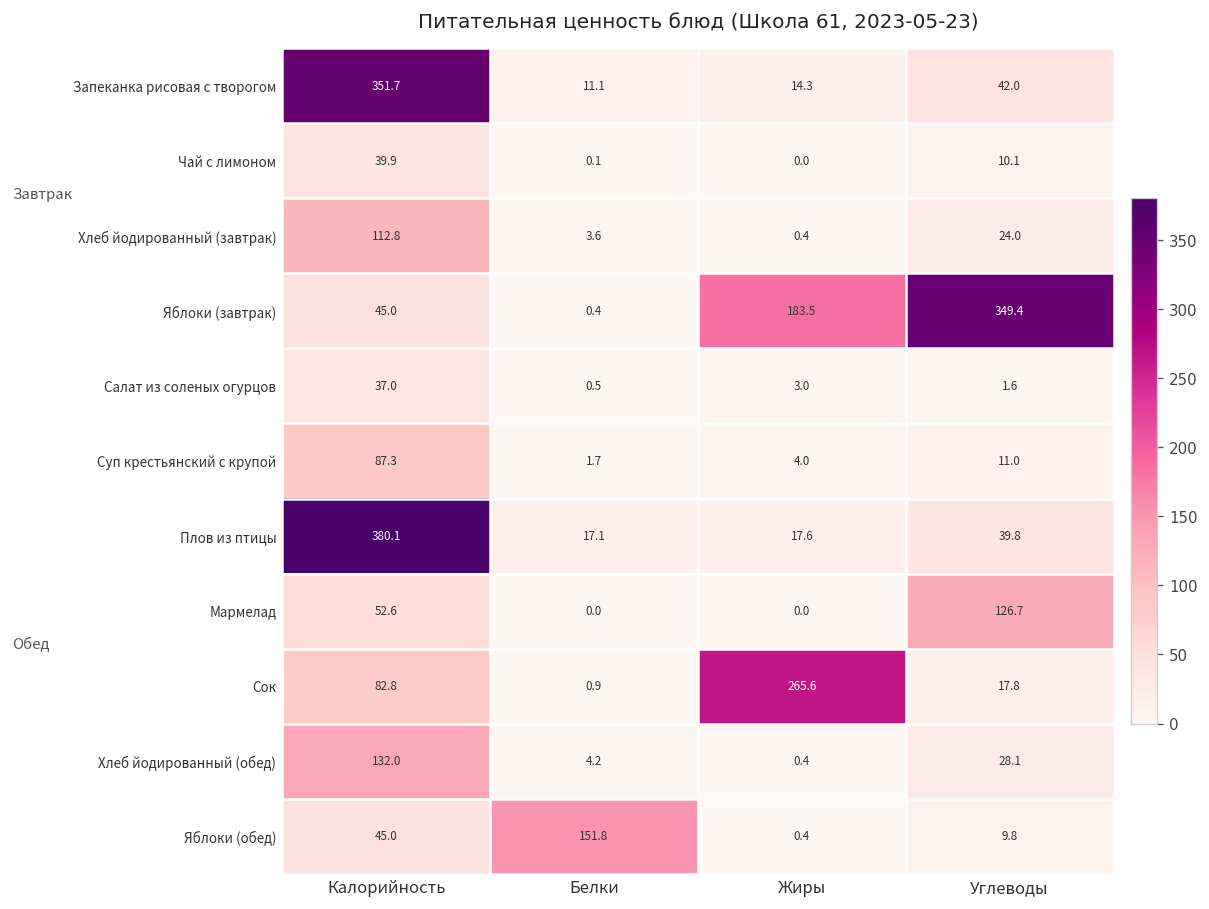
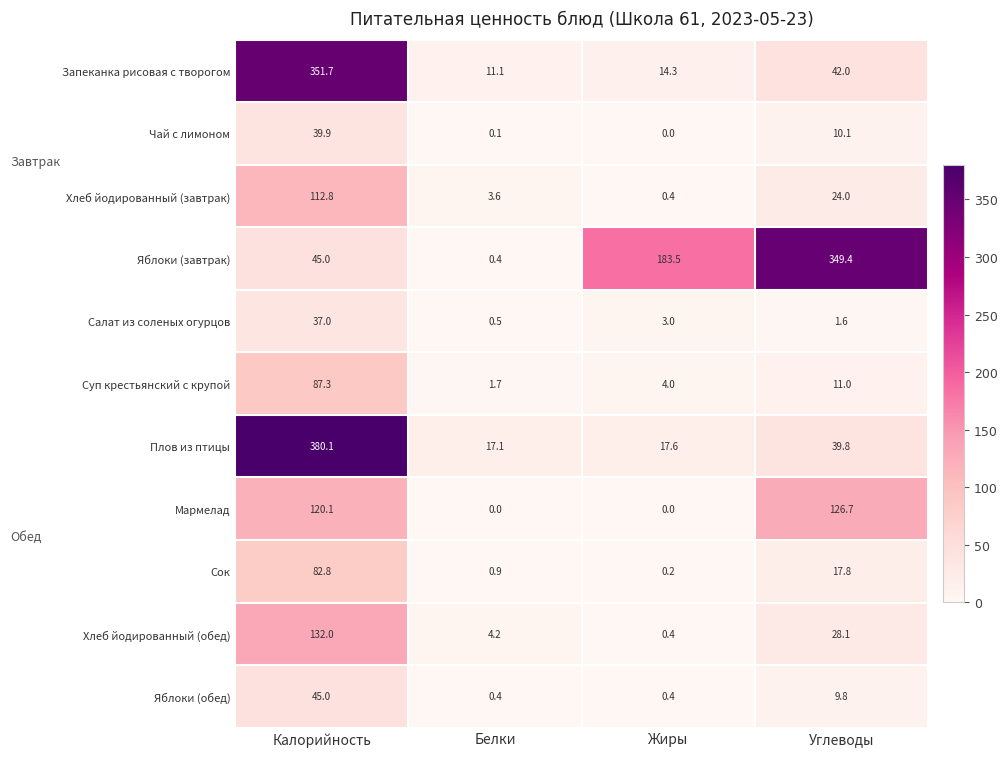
Мармелад, Калорийность: 52.6 -> 120.1
Сок, Жиры: 265.6 -> 0.2
Яблоки (обед), Белки: 151.8 -> 0.4
